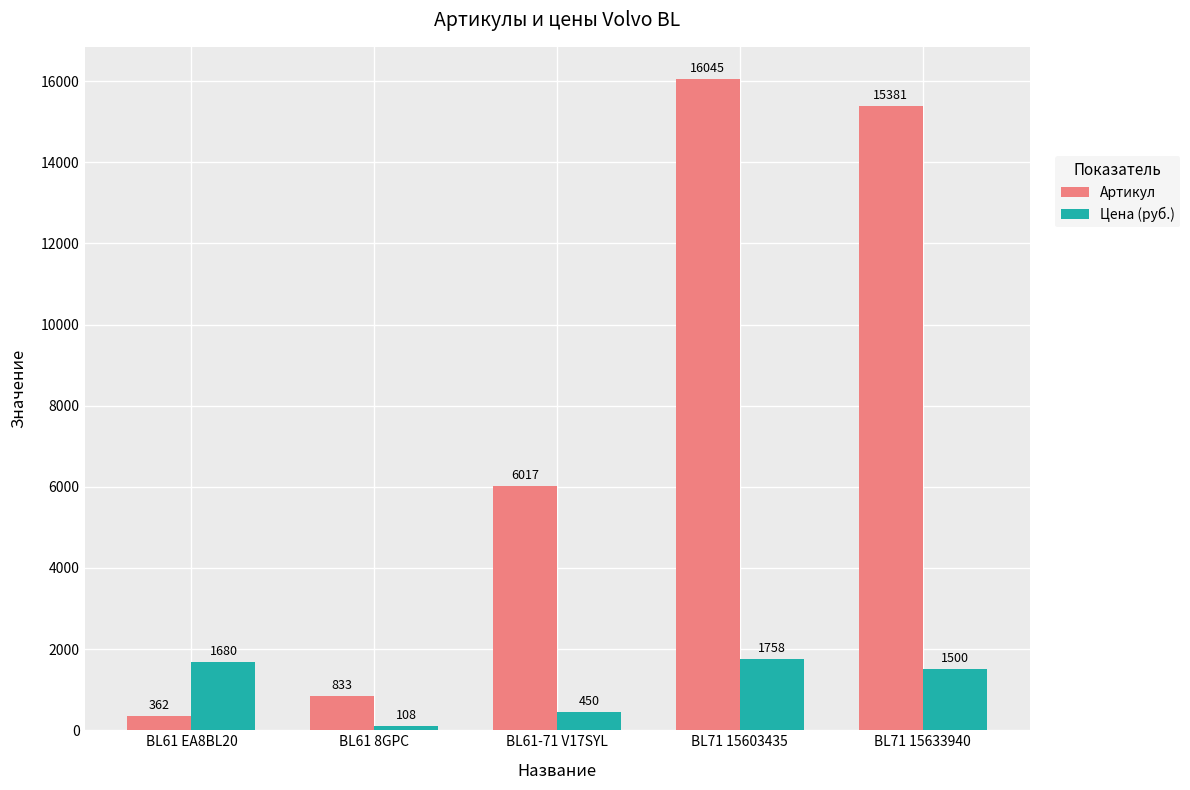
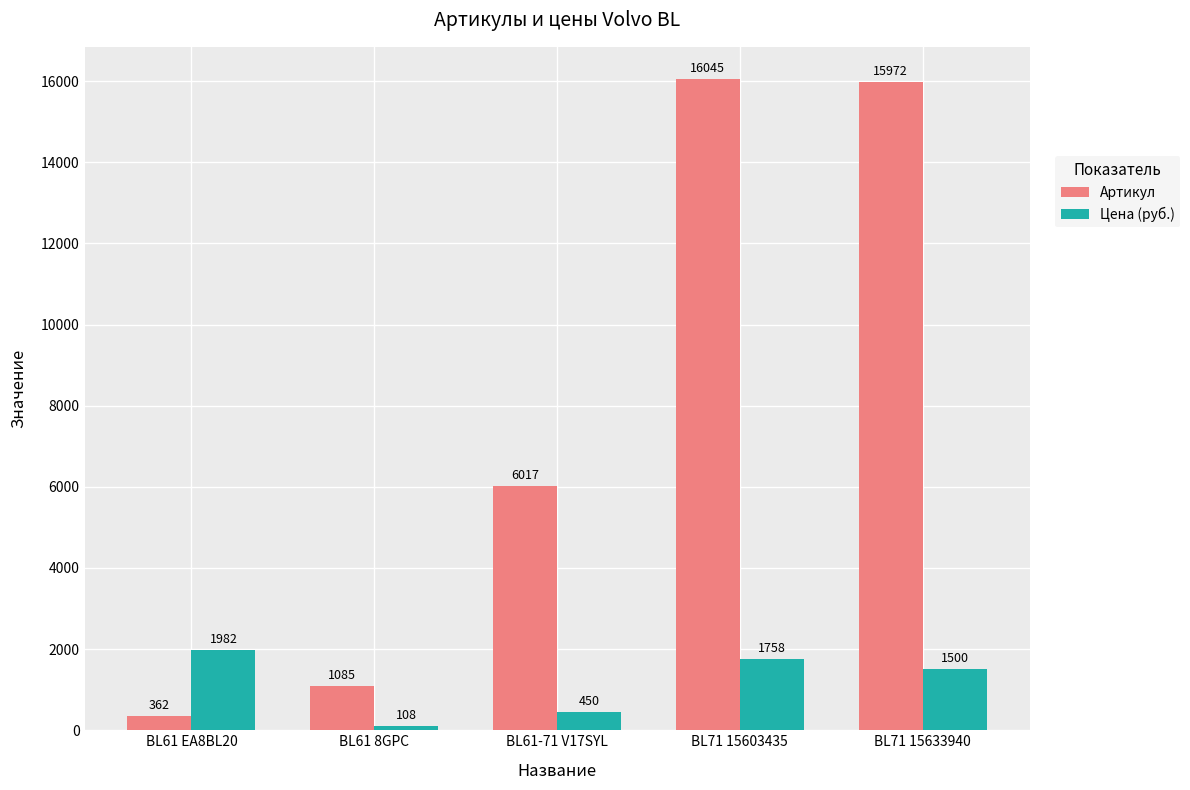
Цена (руб.), BL61 EA8BL20: 1680 -> 1982
Артикул, BL61 8GPC: 833 -> 1085
Артикул, BL71 15633940: 15381 -> 15972
